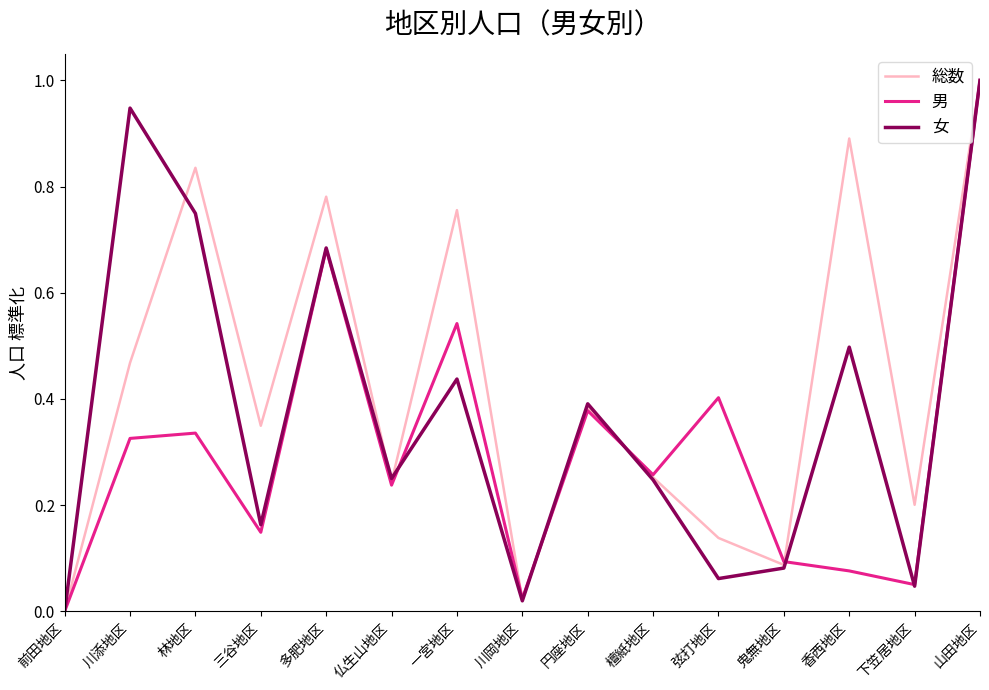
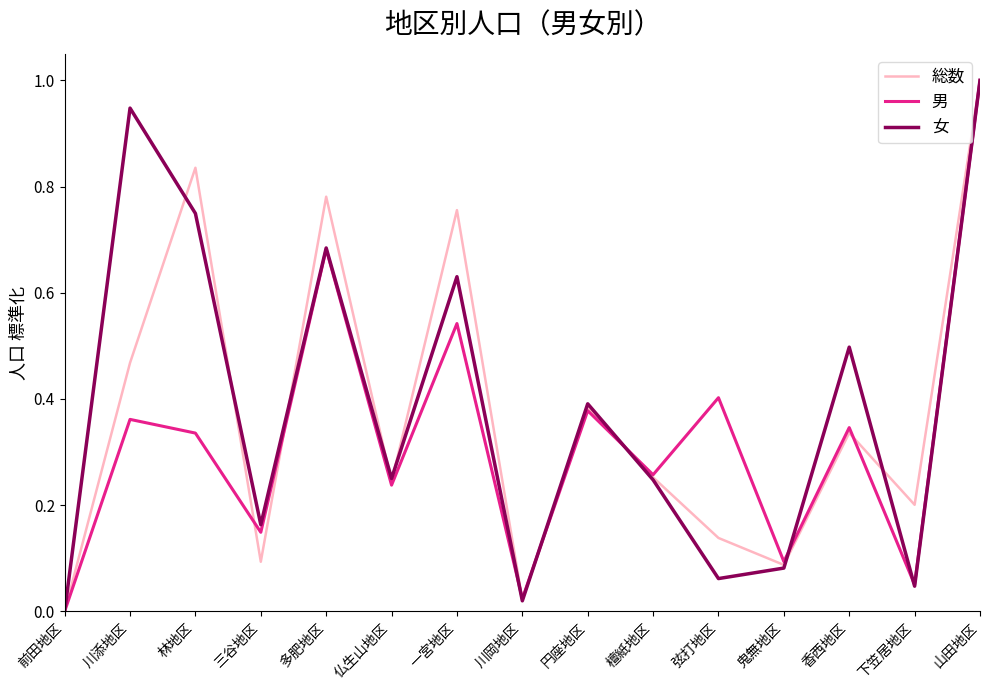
男, 川添地区: 0.33 -> 0.36
総数, 三谷地区: 0.35 -> 0.09
女, 一宮地区: 0.44 -> 0.63
総数, 香西地区: 0.89 -> 0.34
男, 香西地区: 0.08 -> 0.35
